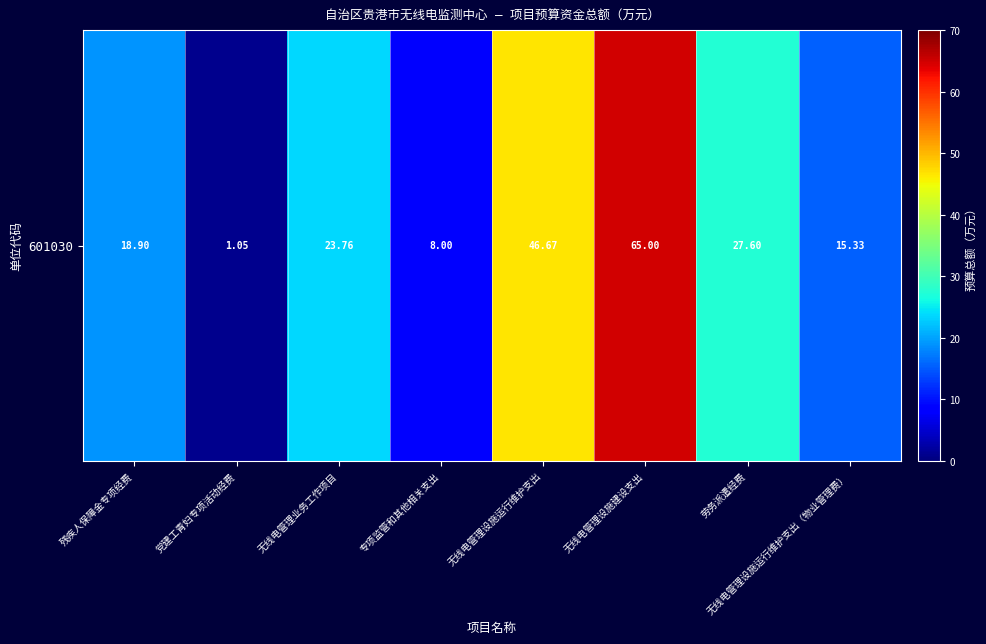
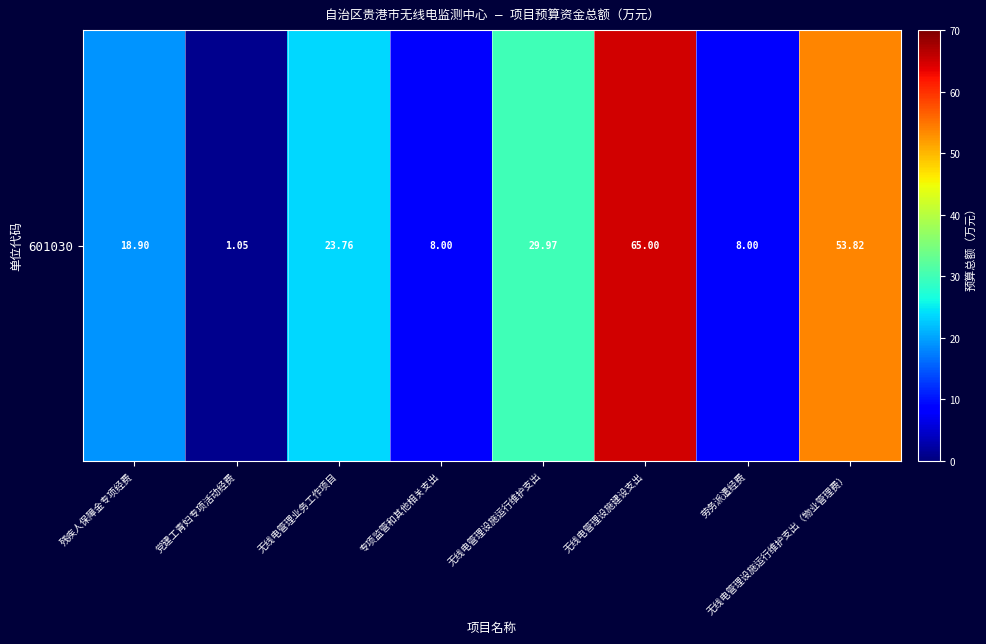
601030, 无线电管理设施运行维护支出: 46.67 -> 29.97
601030, 劳务派遣经费: 27.60 -> 8.00
601030, 无线电管理设施运行维护支出（物业管理费）: 15.33 -> 53.82
